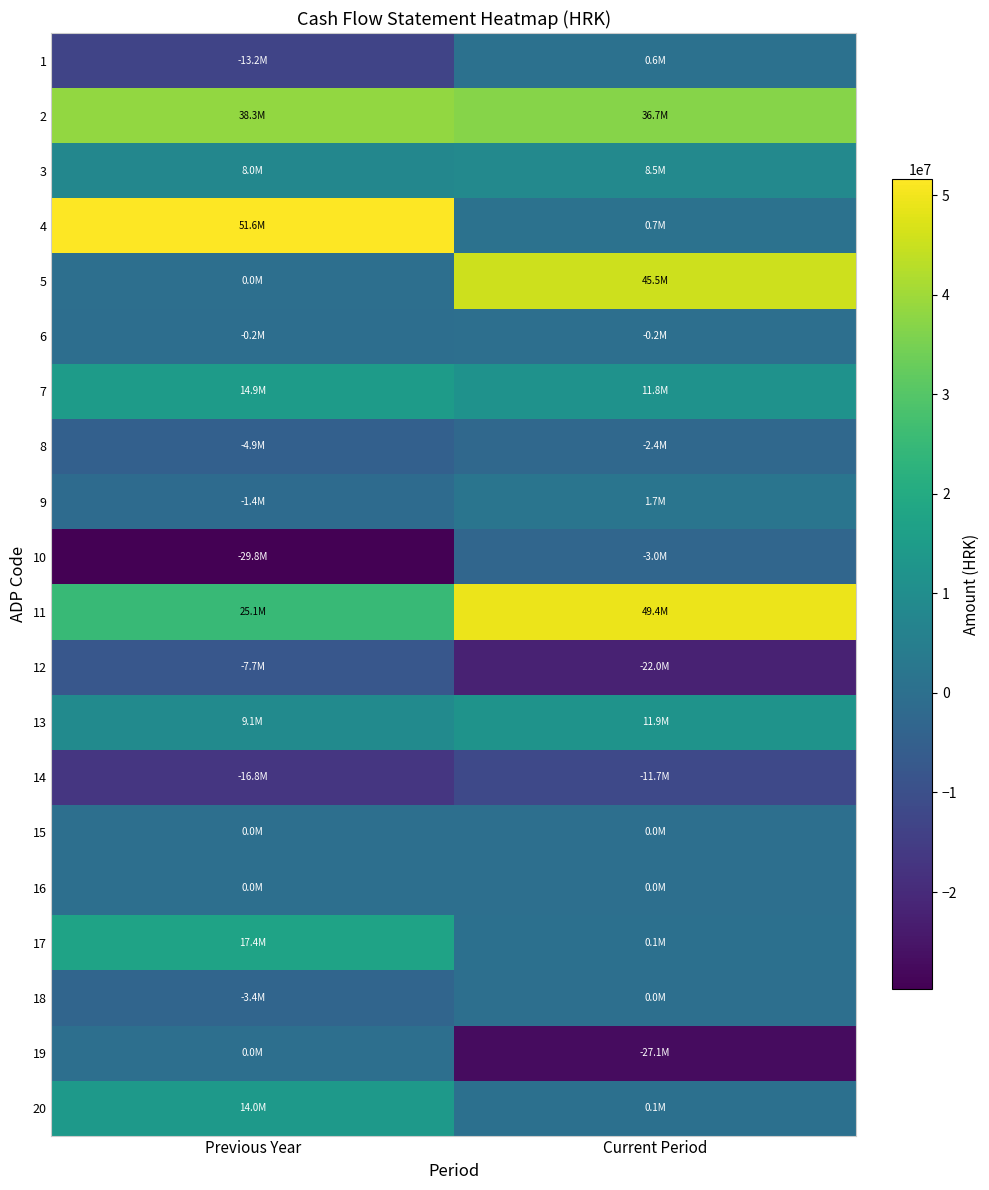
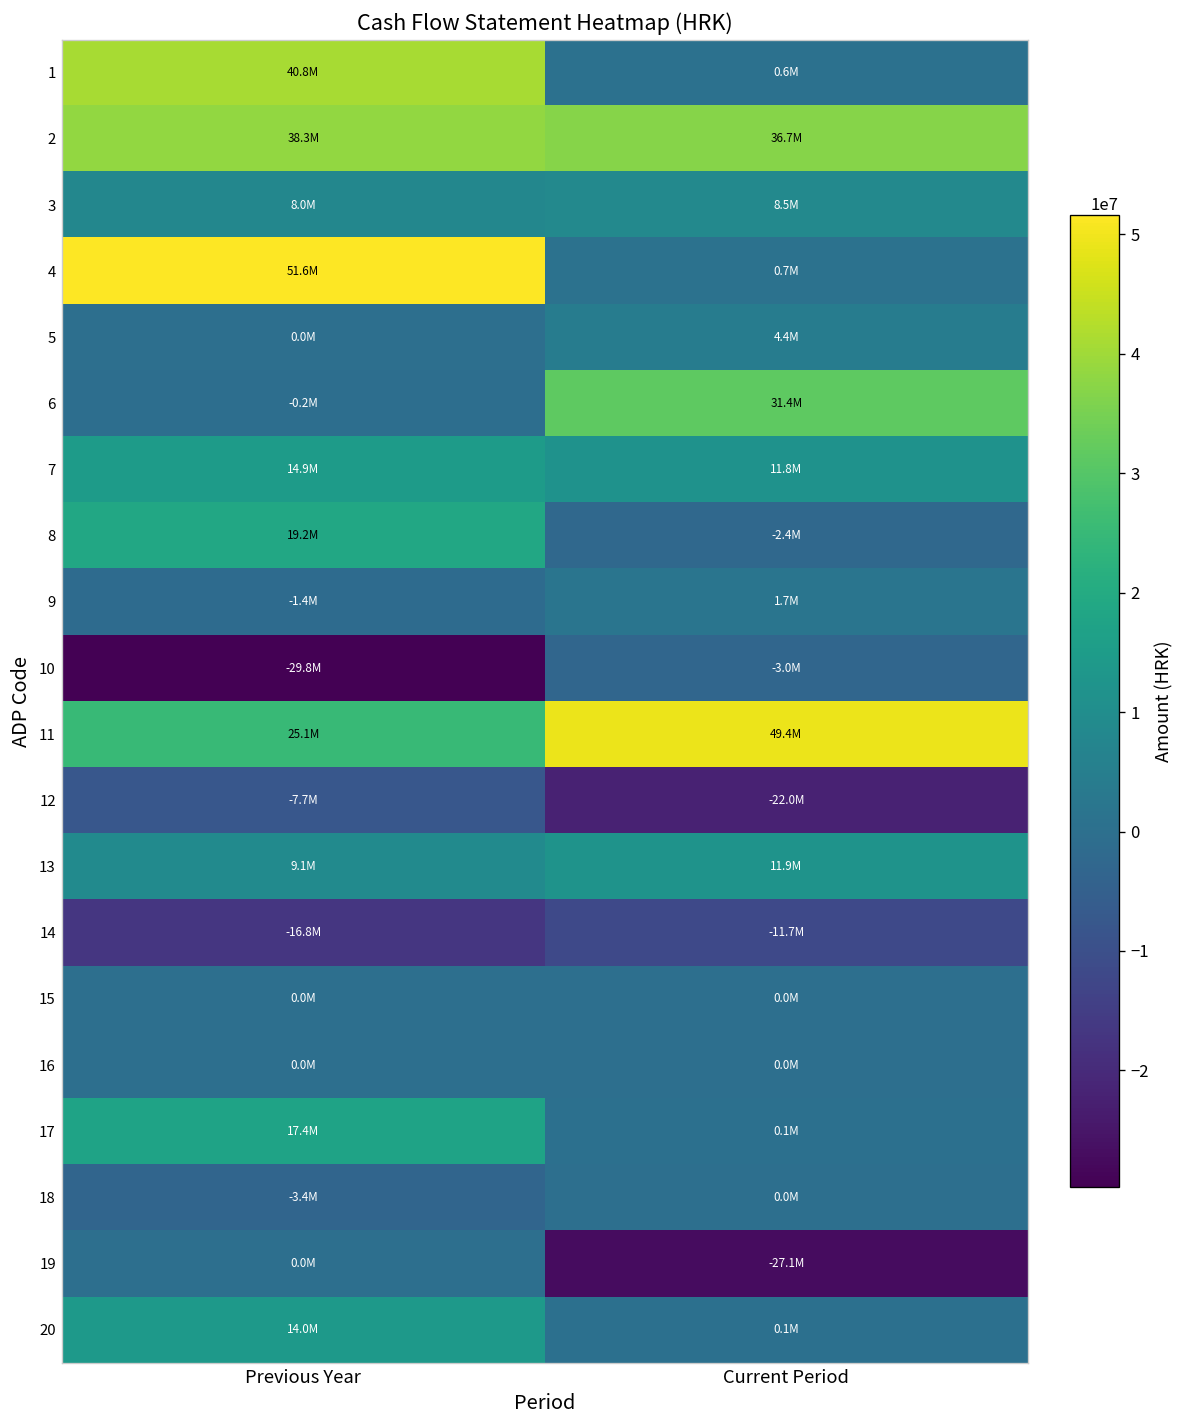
1, Previous Year: -13.2M -> 40.8M
5, Current Period: 45.5M -> 4.4M
6, Current Period: -0.2M -> 31.4M
8, Previous Year: -4.9M -> 19.2M
